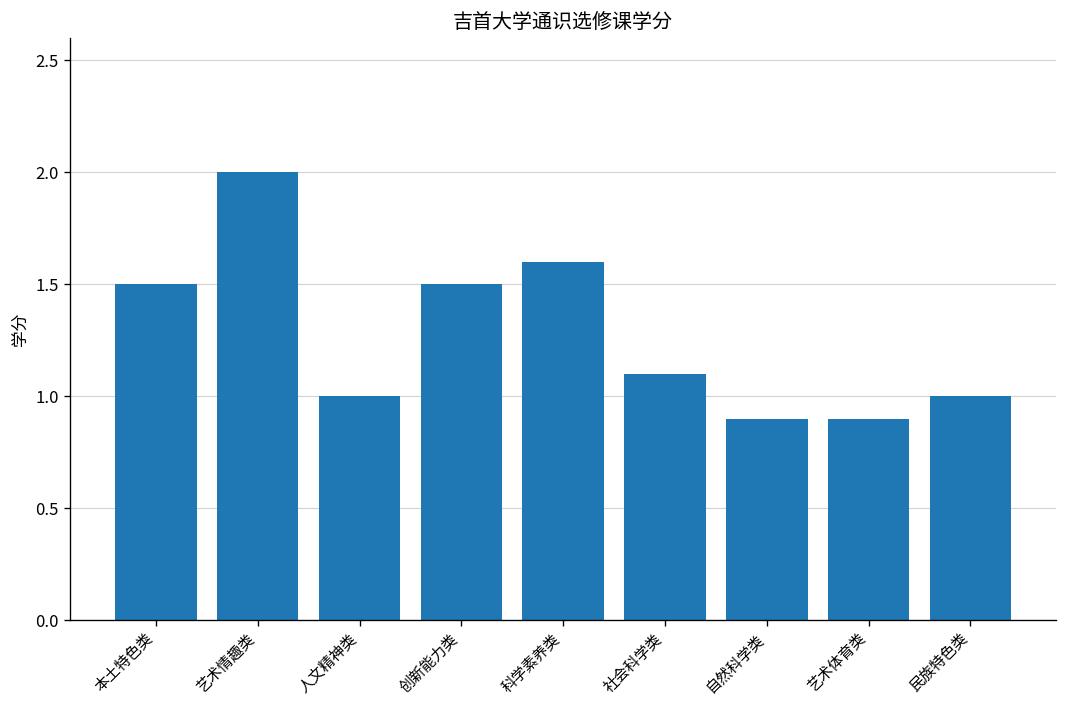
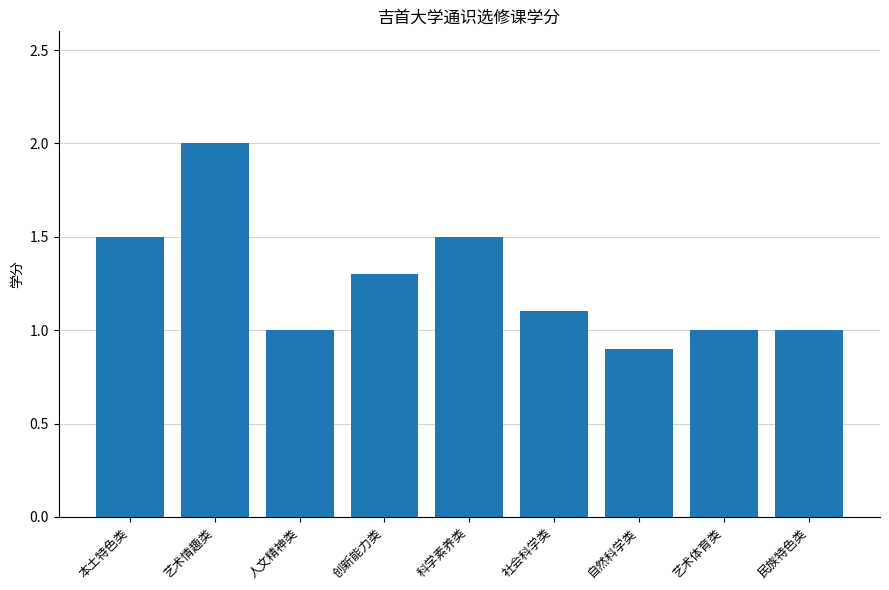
创新能力类: 1.5 -> 1.3
科学素养类: 1.6 -> 1.5
艺术体育类: 0.9 -> 1.0
